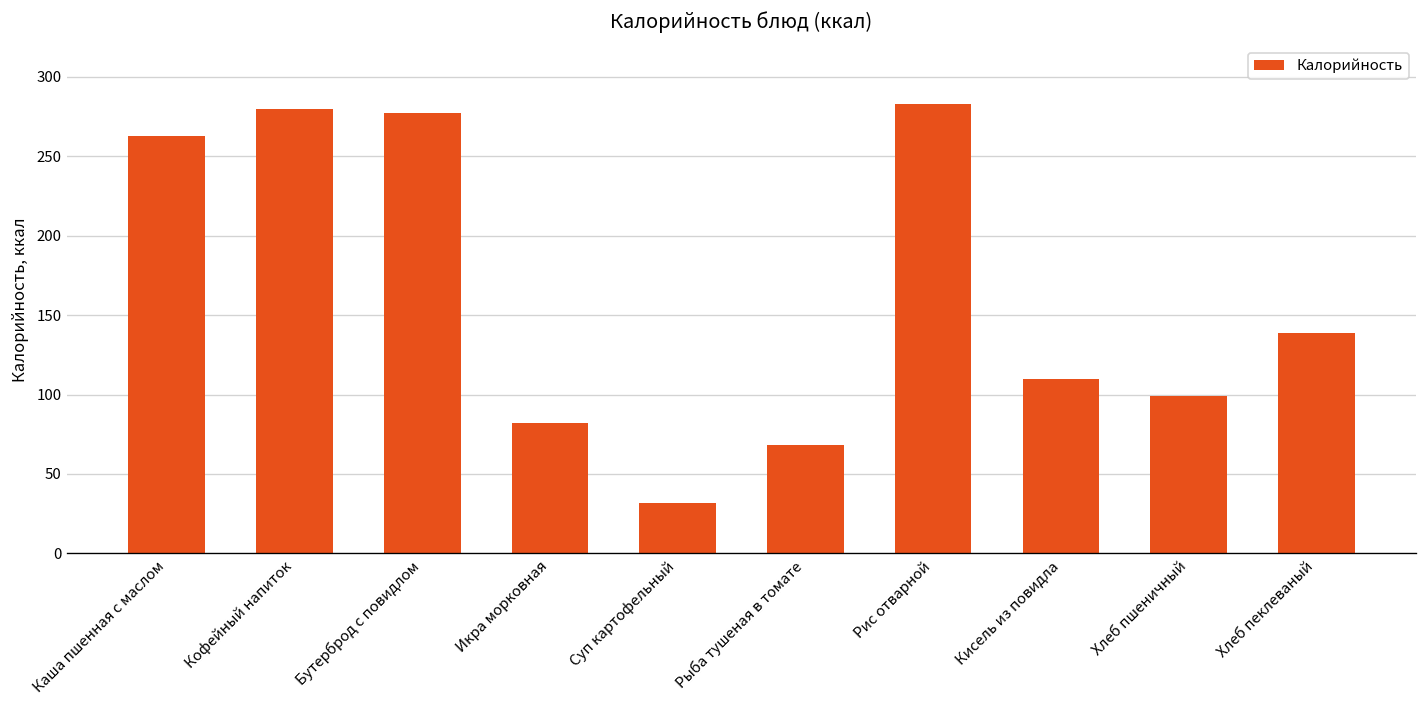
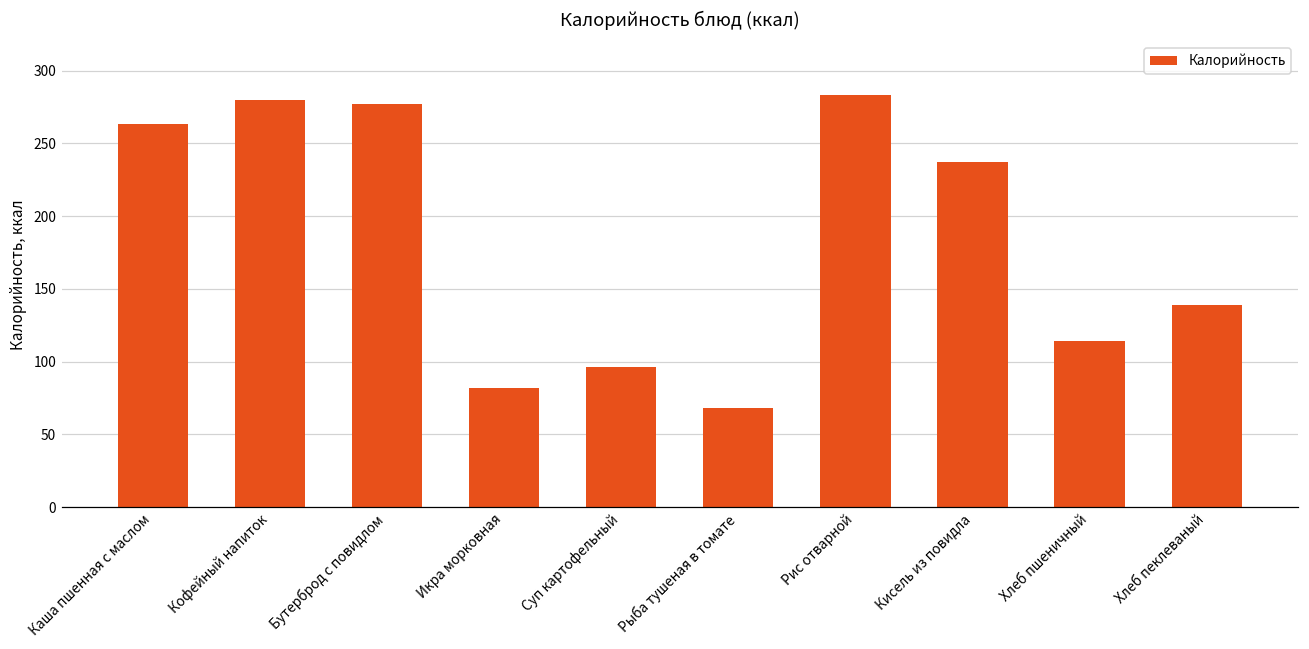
Суп картофельный: 32 -> 96
Кисель из повидла: 110 -> 237
Хлеб пшеничный: 99 -> 114
